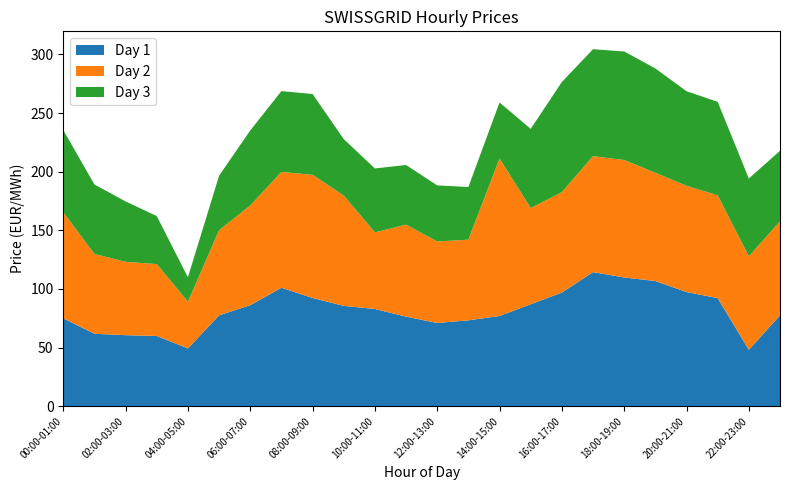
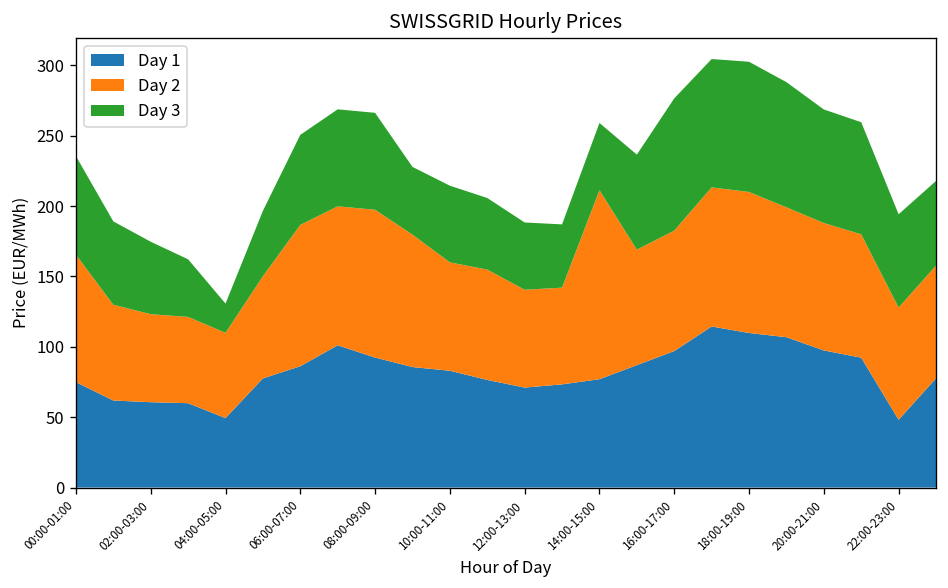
Day 2, 04:00-05:00: 40 -> 61
Day 2, 06:00-07:00: 85 -> 100
Day 2, 10:00-11:00: 65 -> 77
